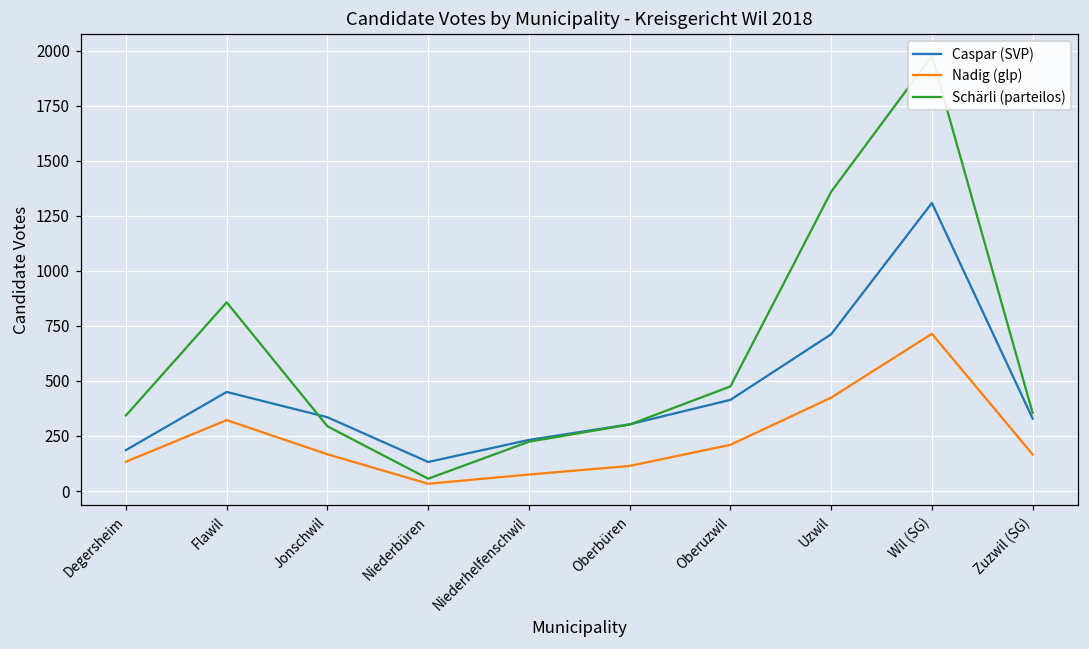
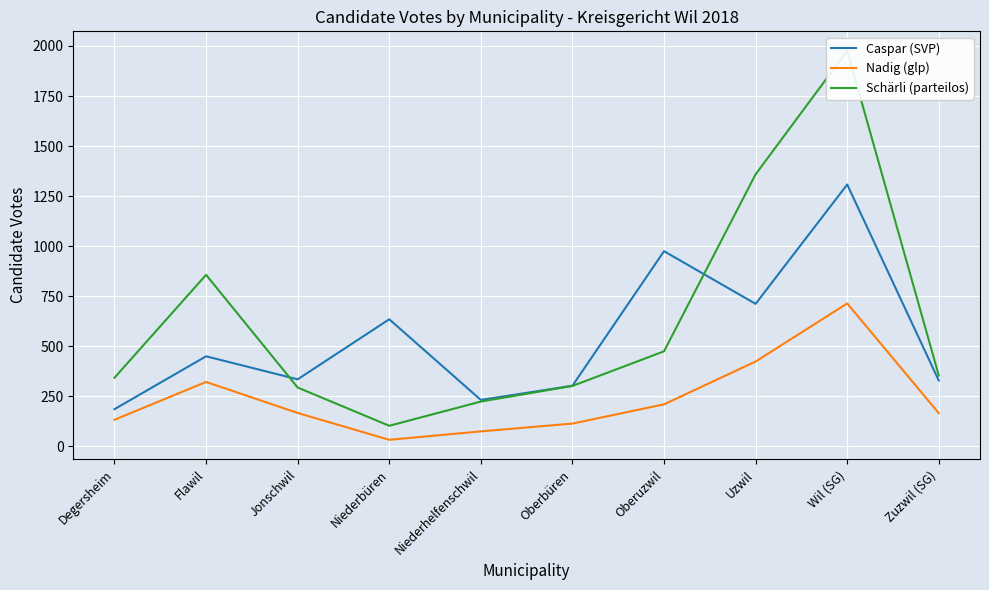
Caspar (SVP), Niederbüren: 130 -> 640
Schärli (parteilos), Niederbüren: 60 -> 100
Caspar (SVP), Oberuzwil: 410 -> 980
